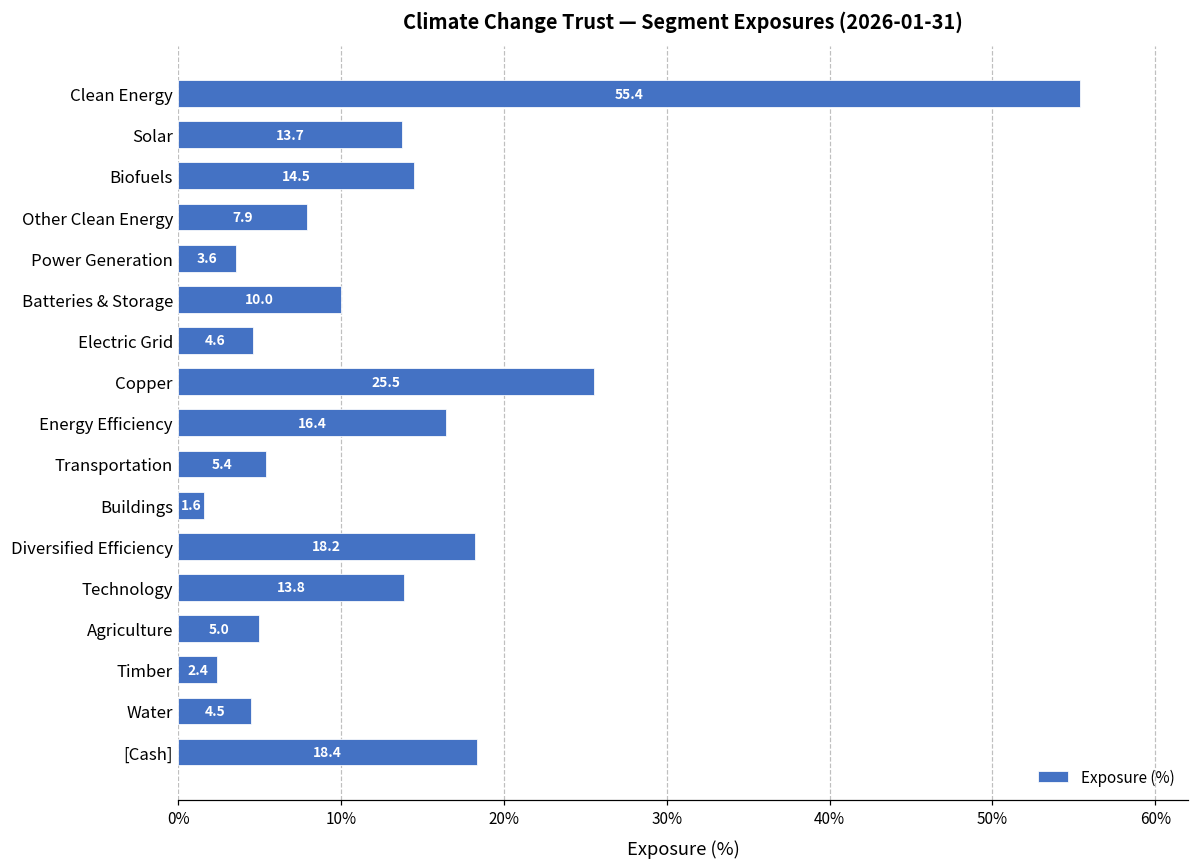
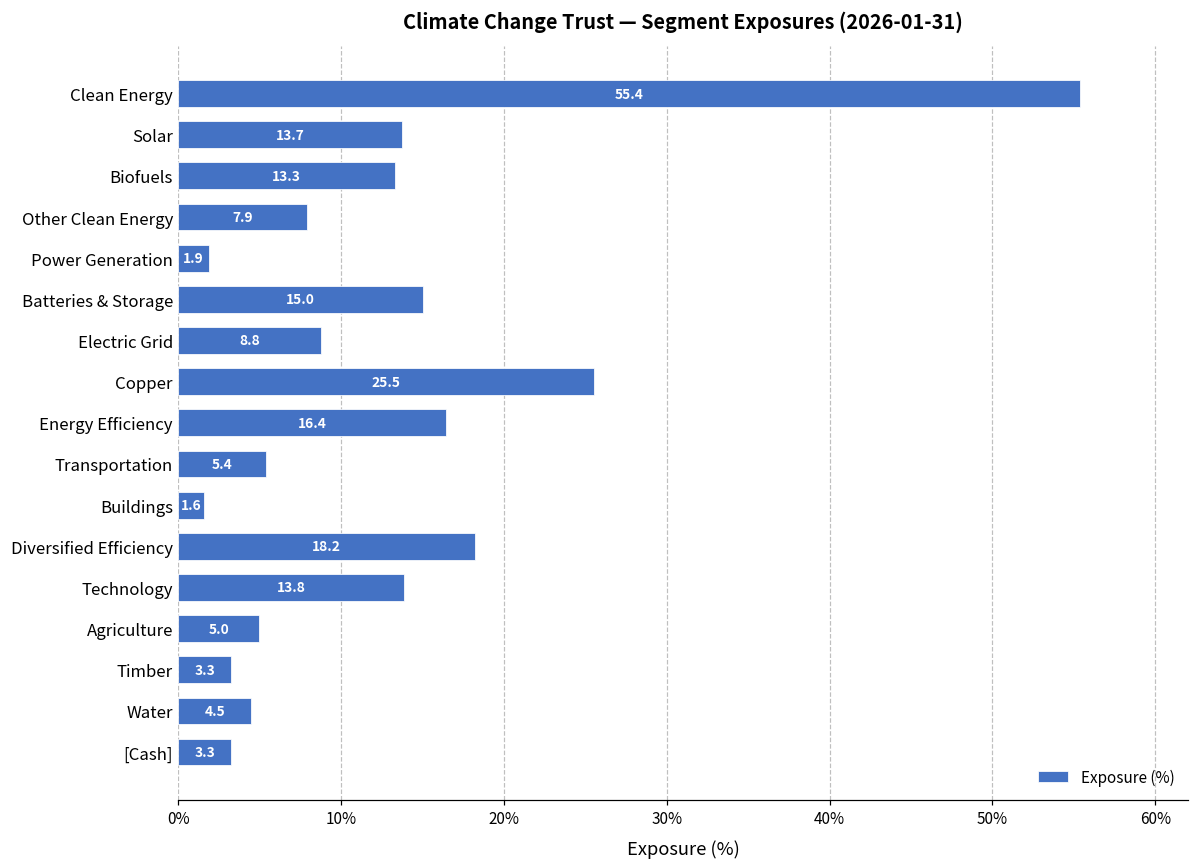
Biofuels: 14.5 -> 13.3
Power Generation: 3.6 -> 1.9
Batteries & Storage: 10.0 -> 15.0
Electric Grid: 4.6 -> 8.8
Timber: 2.4 -> 3.3
[Cash]: 18.4 -> 3.3
